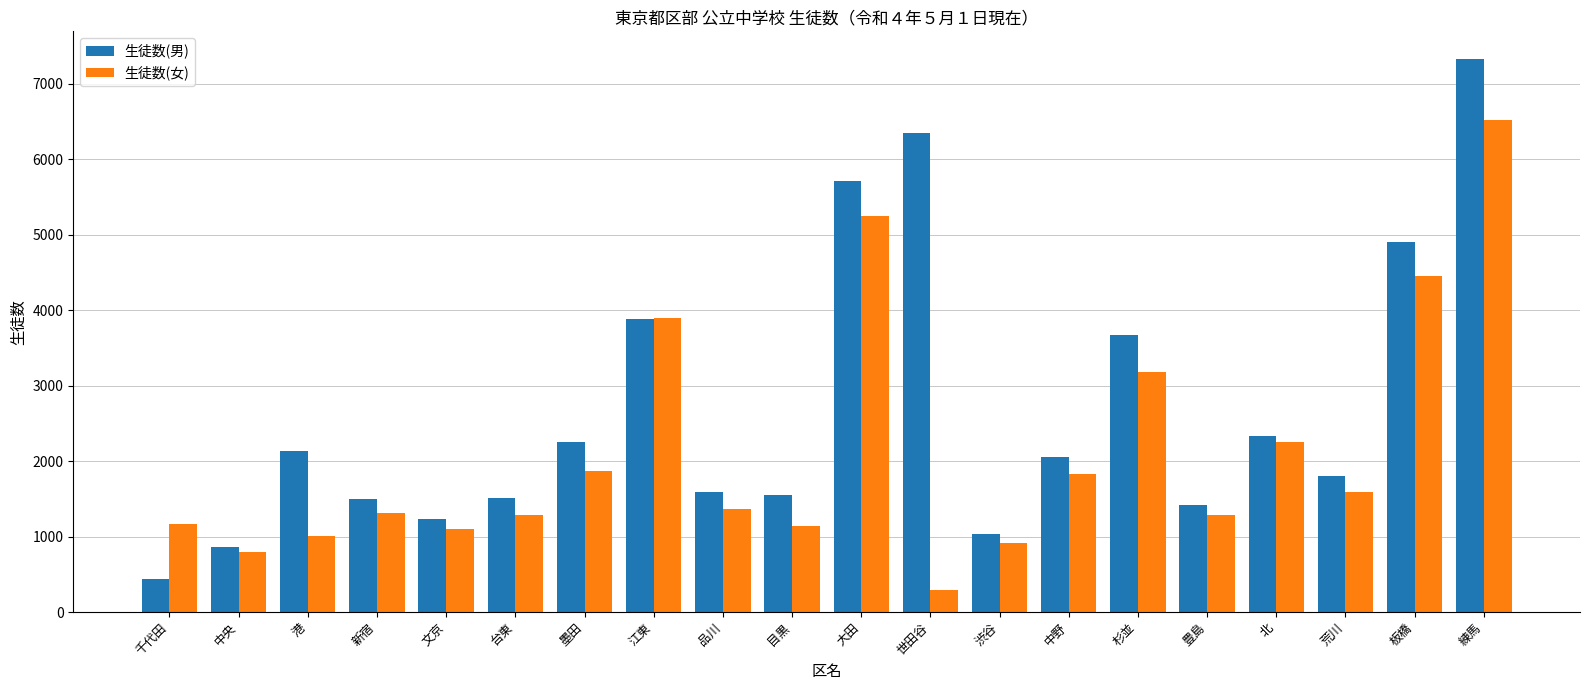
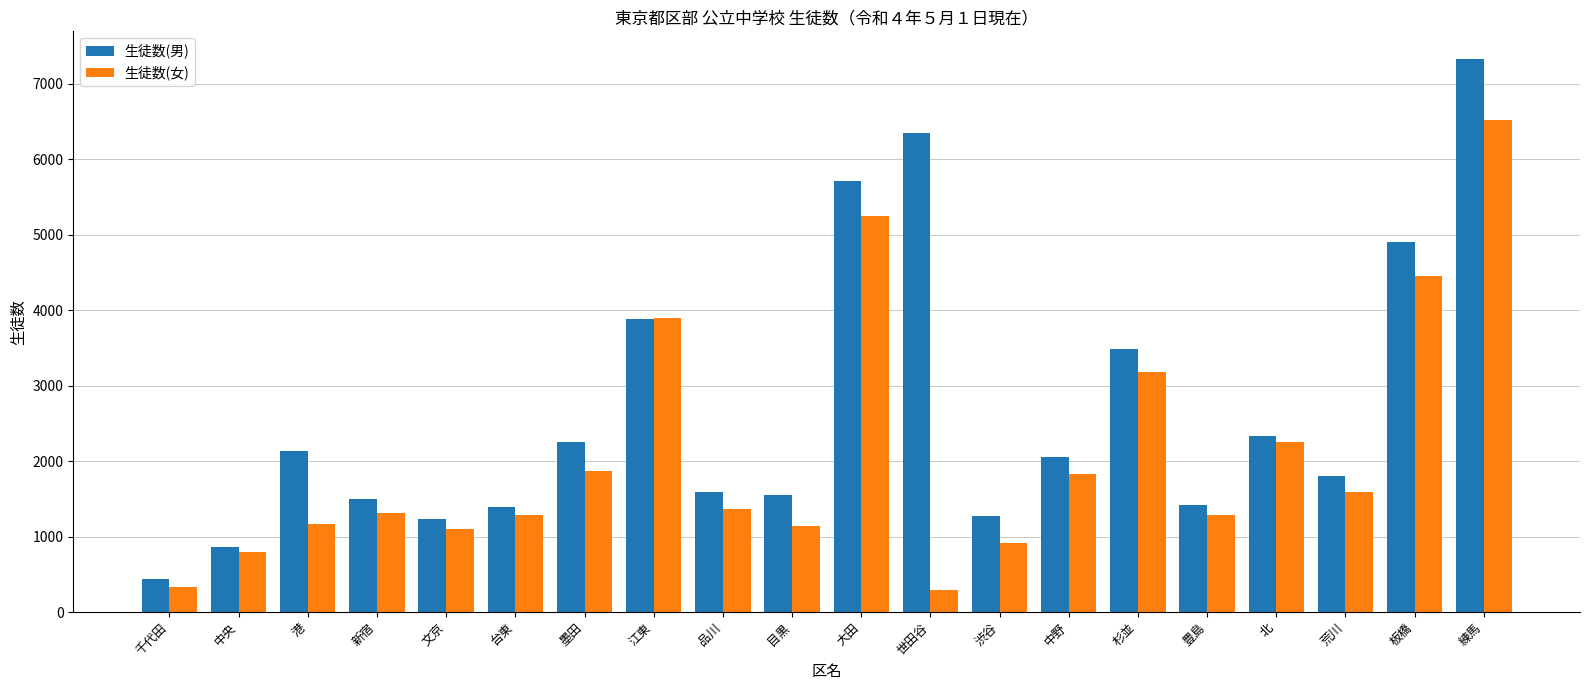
生徒数(女), 千代田: 1200 -> 300
生徒数(女), 港: 1000 -> 1200
生徒数(男), 台東: 1500 -> 1400
生徒数(男), 渋谷: 1000 -> 1300
生徒数(男), 杉並: 3700 -> 3500
